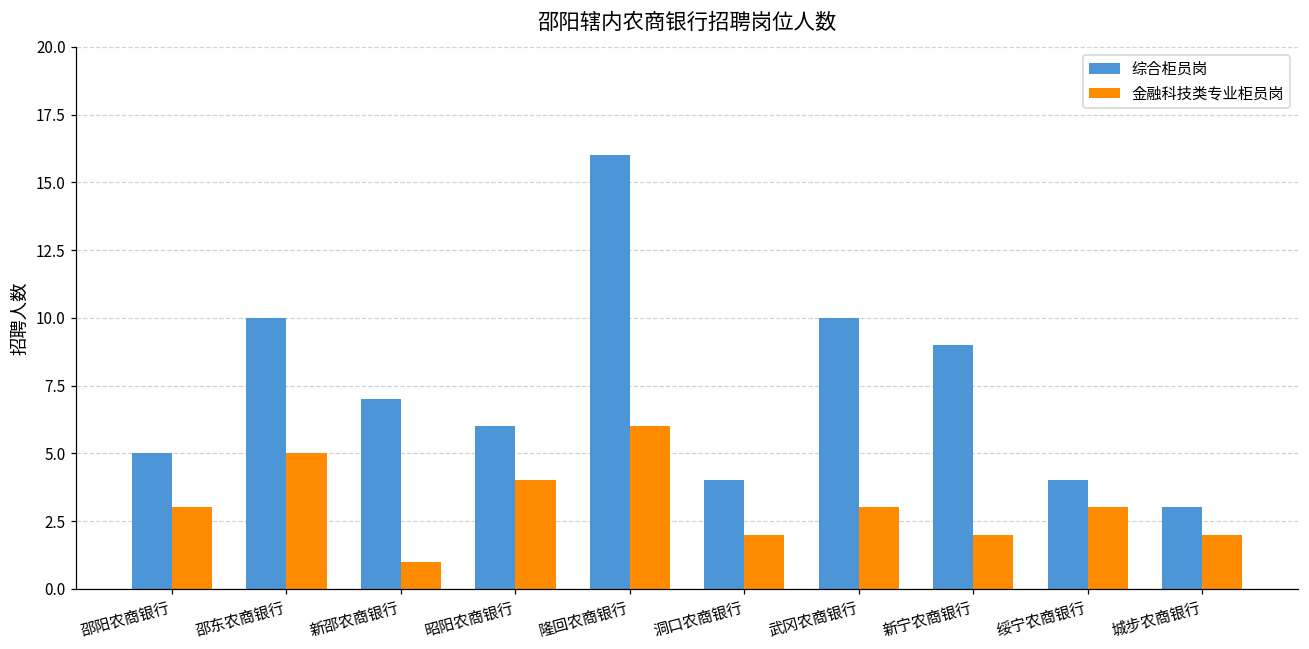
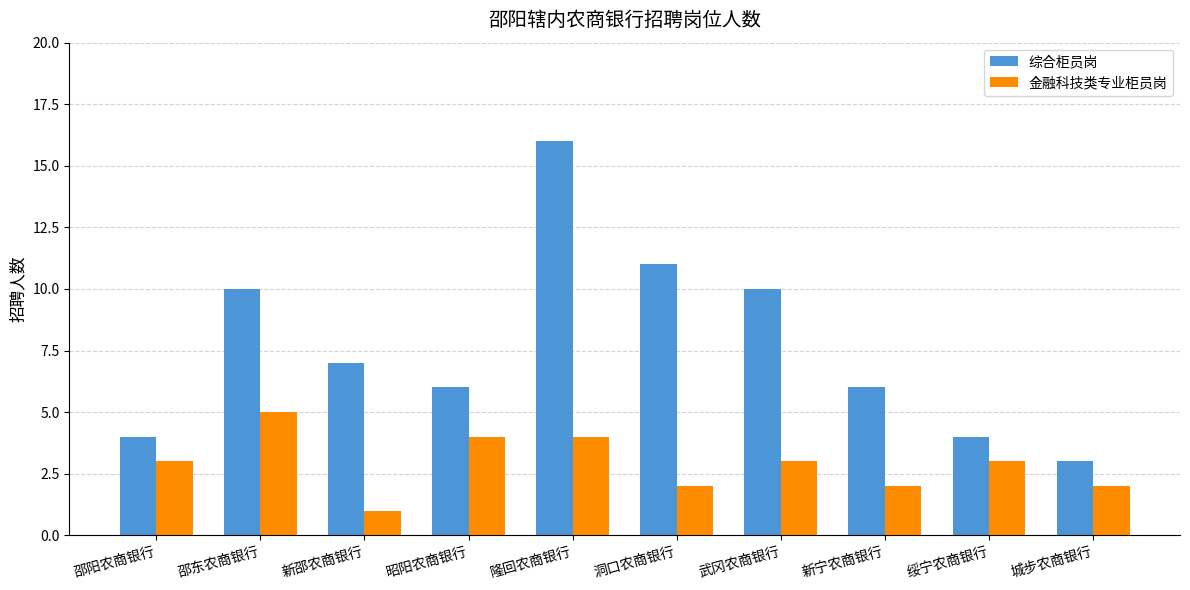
综合柜员岗, 邵阳农商银行: 5 -> 4
金融科技类专业柜员岗, 隆回农商银行: 6 -> 4
综合柜员岗, 洞口农商银行: 4 -> 11
综合柜员岗, 新宁农商银行: 9 -> 6
